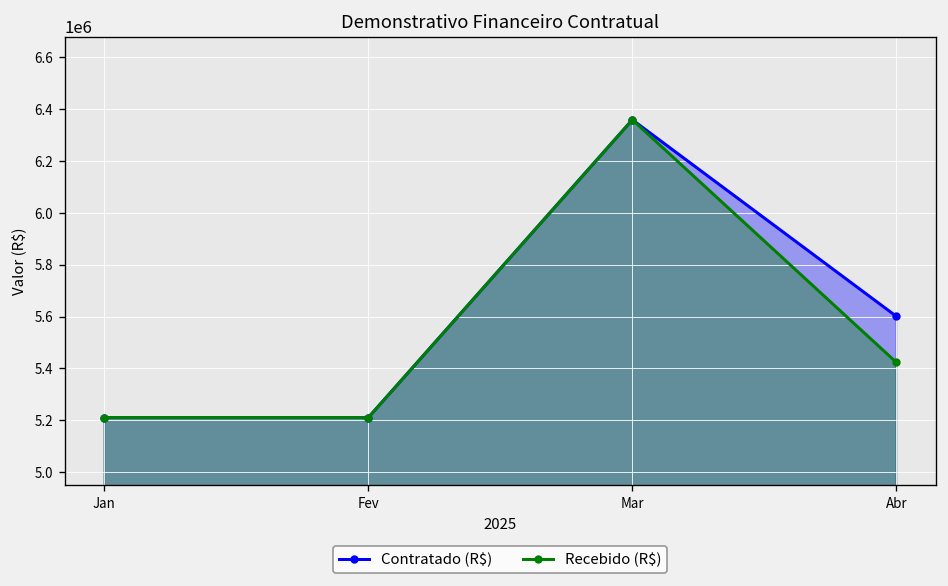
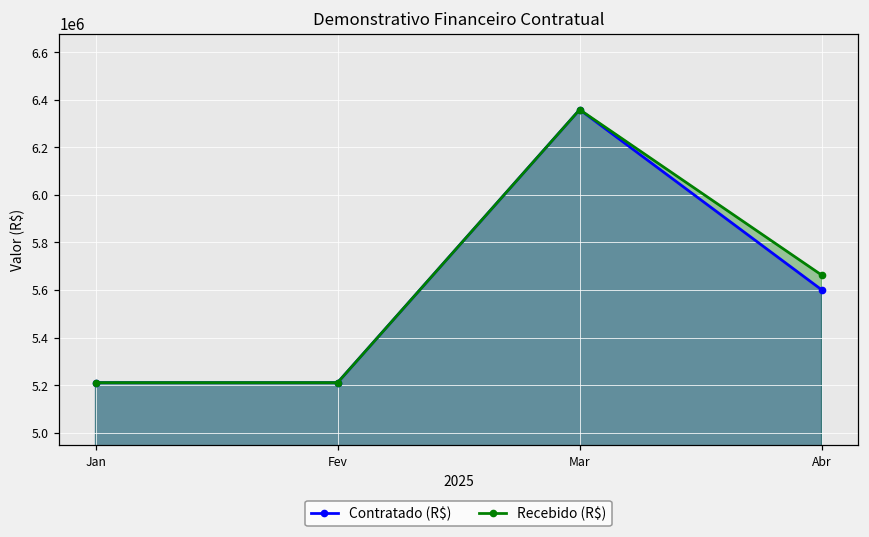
Recebido (R$), Abr: 5420000 -> 5660000
